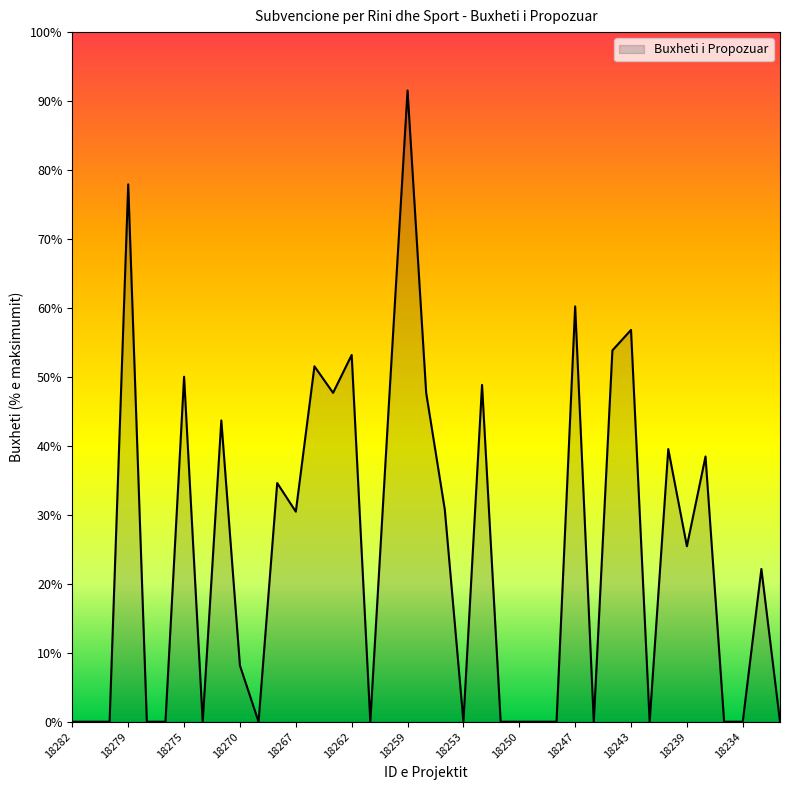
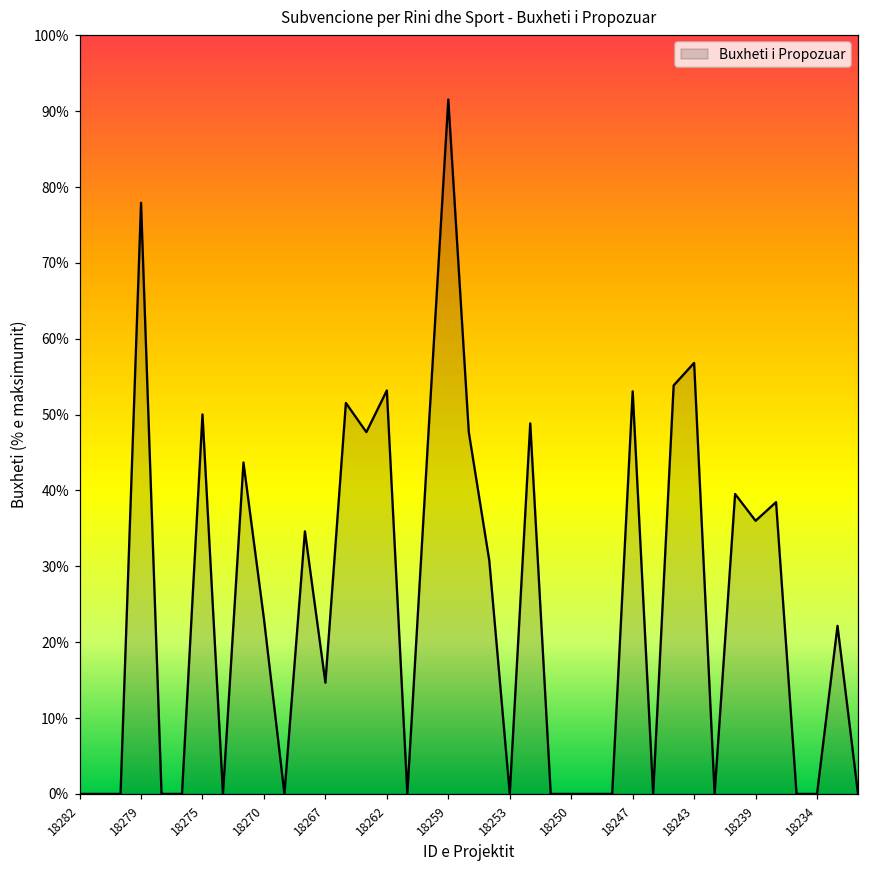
18270: 8% -> 23%
18267: 30% -> 15%
18247: 60% -> 53%
18239: 25% -> 36%
